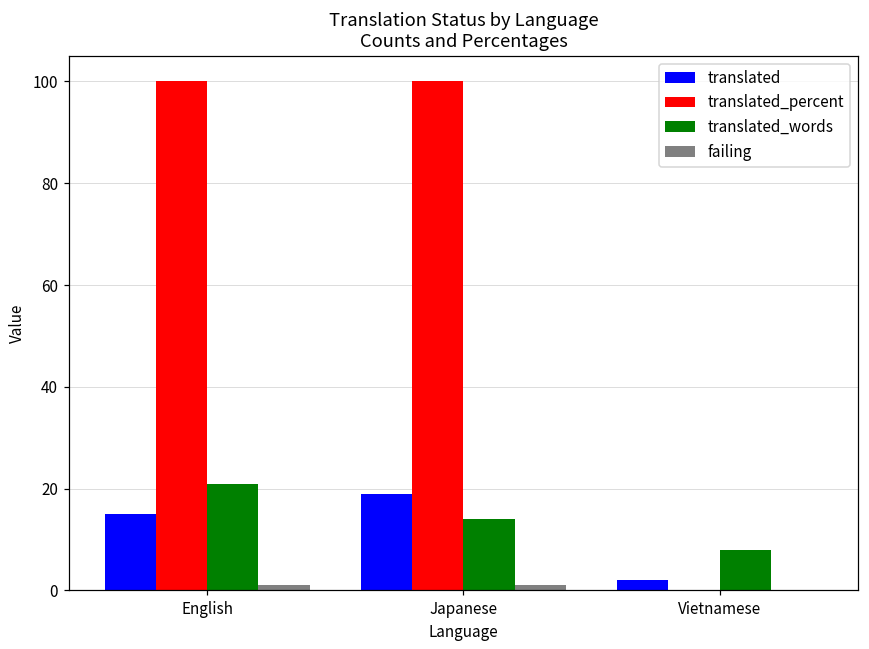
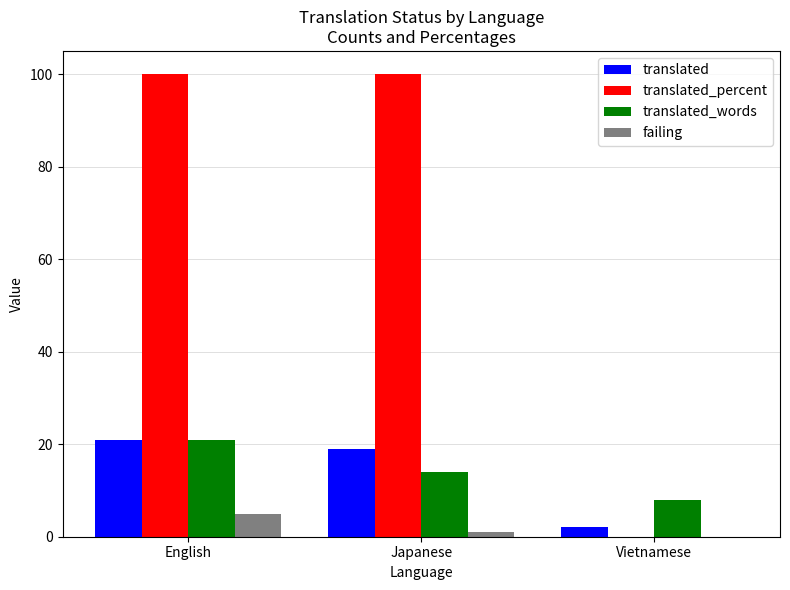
translated, English: 15 -> 21
failing, English: 1 -> 5
